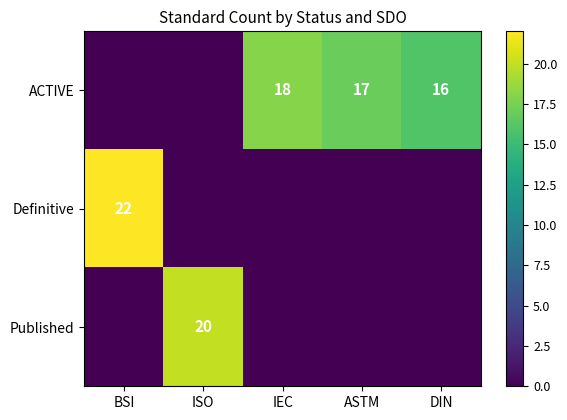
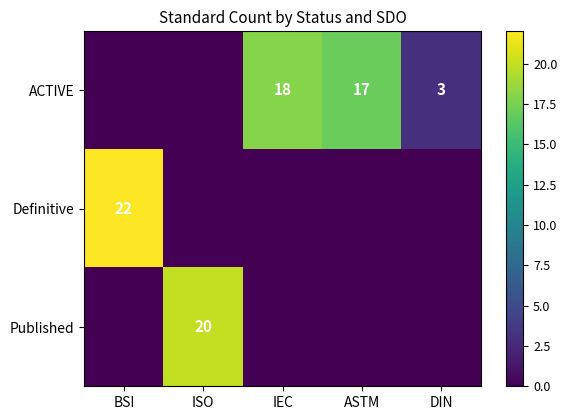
ACTIVE, DIN: 16 -> 3
